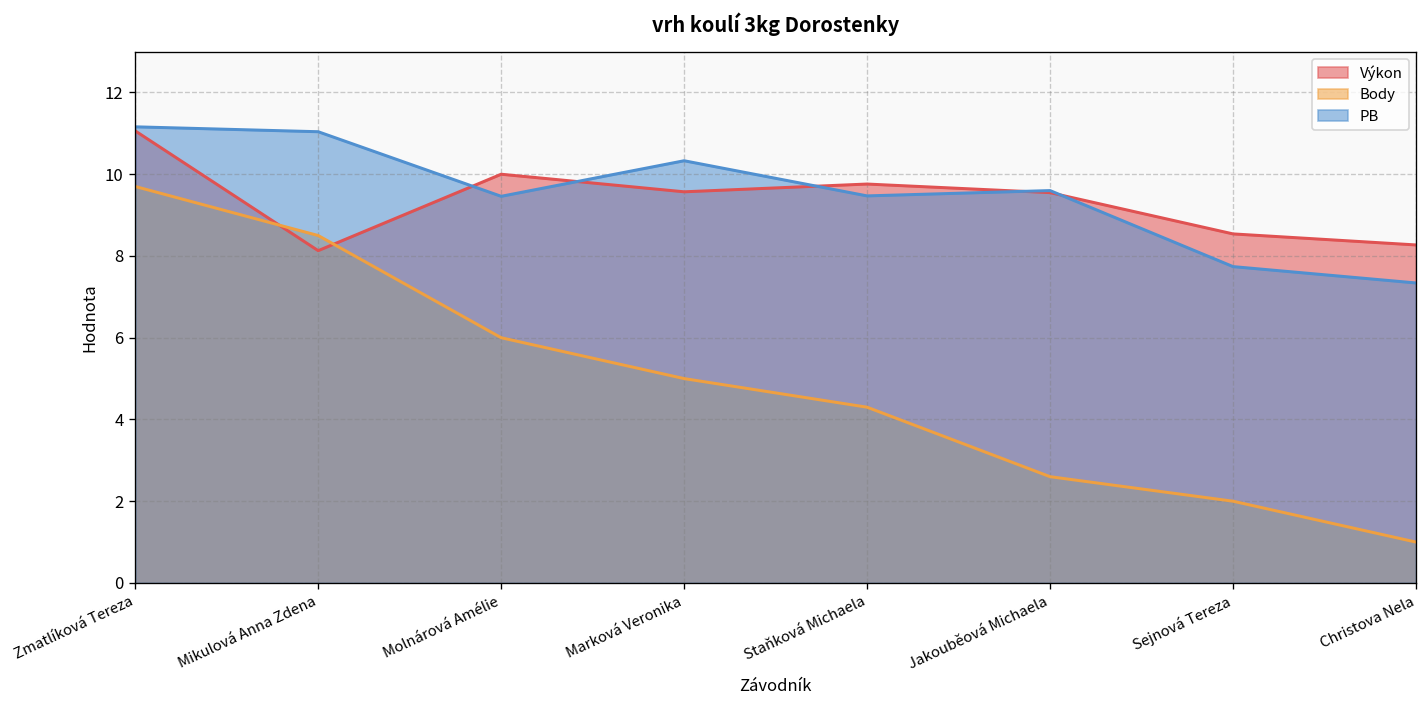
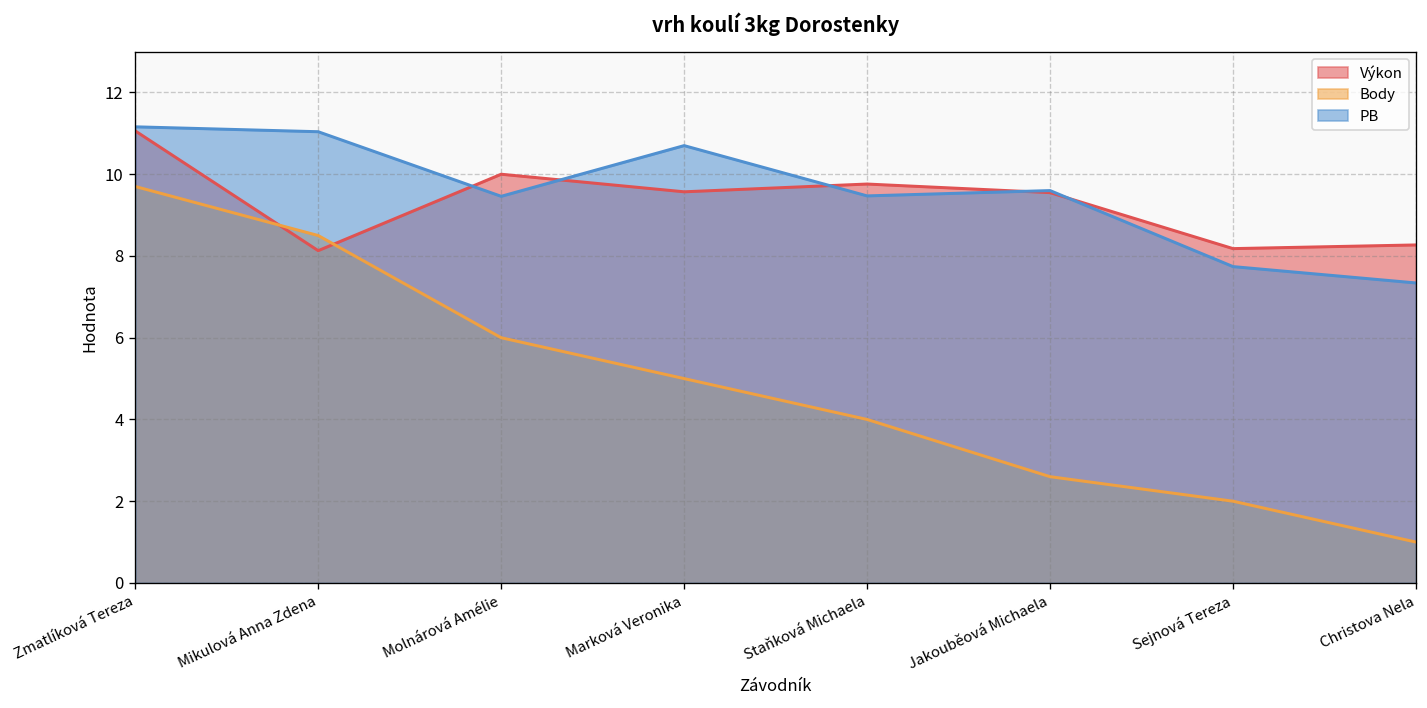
PB, Marková Veronika: 10.3 -> 10.7
Body, Staňková Michaela: 4.3 -> 4.0
Výkon, Sejnová Tereza: 8.5 -> 8.2
